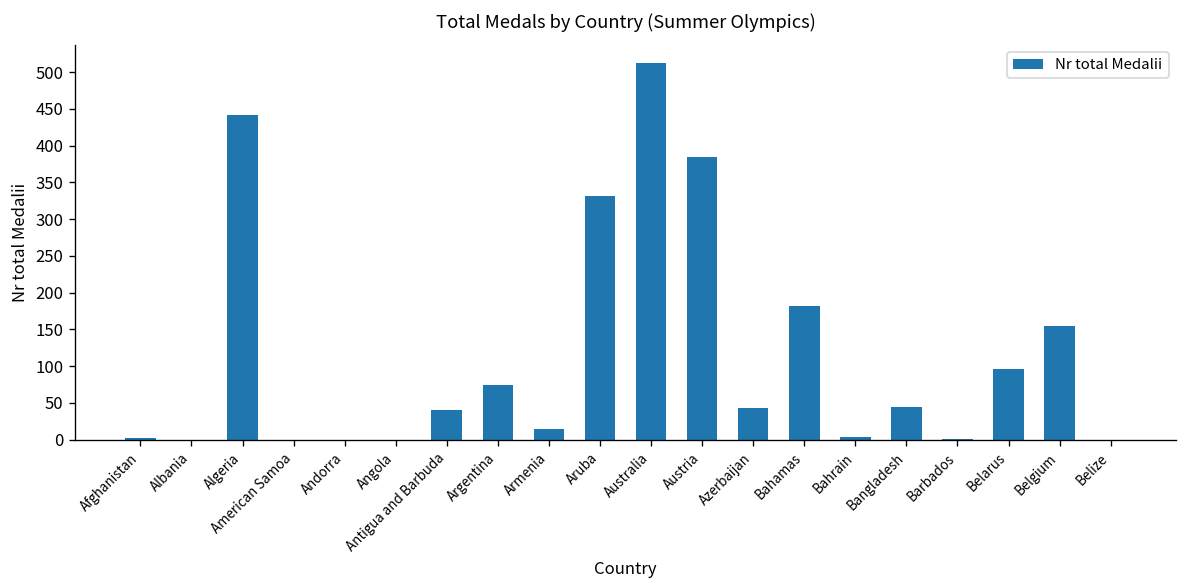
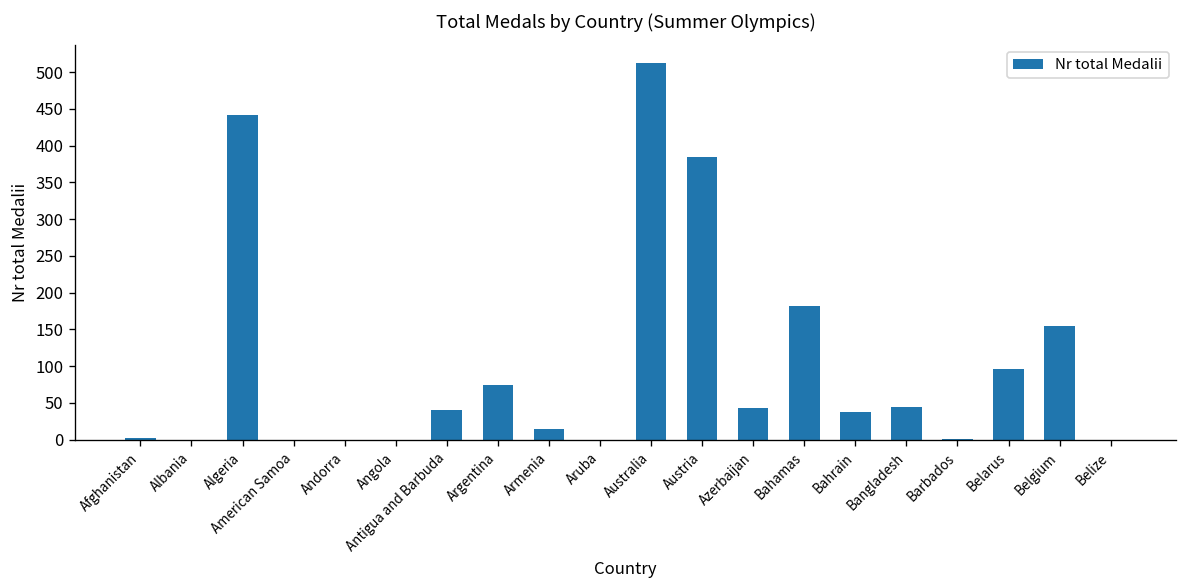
Aruba: 330 -> 0
Bahrain: 0 -> 40
